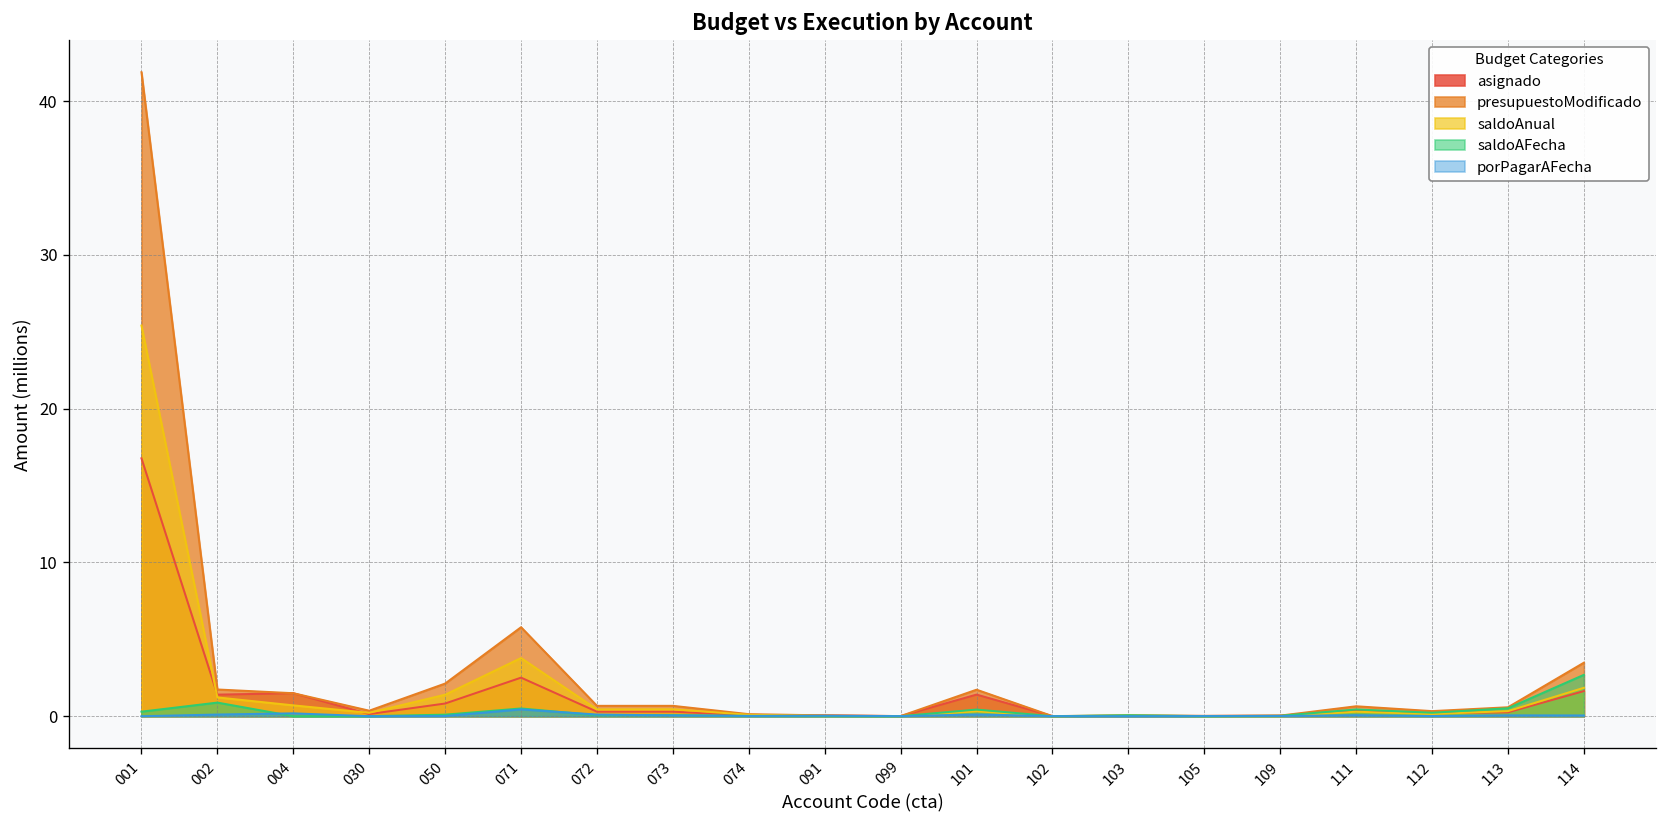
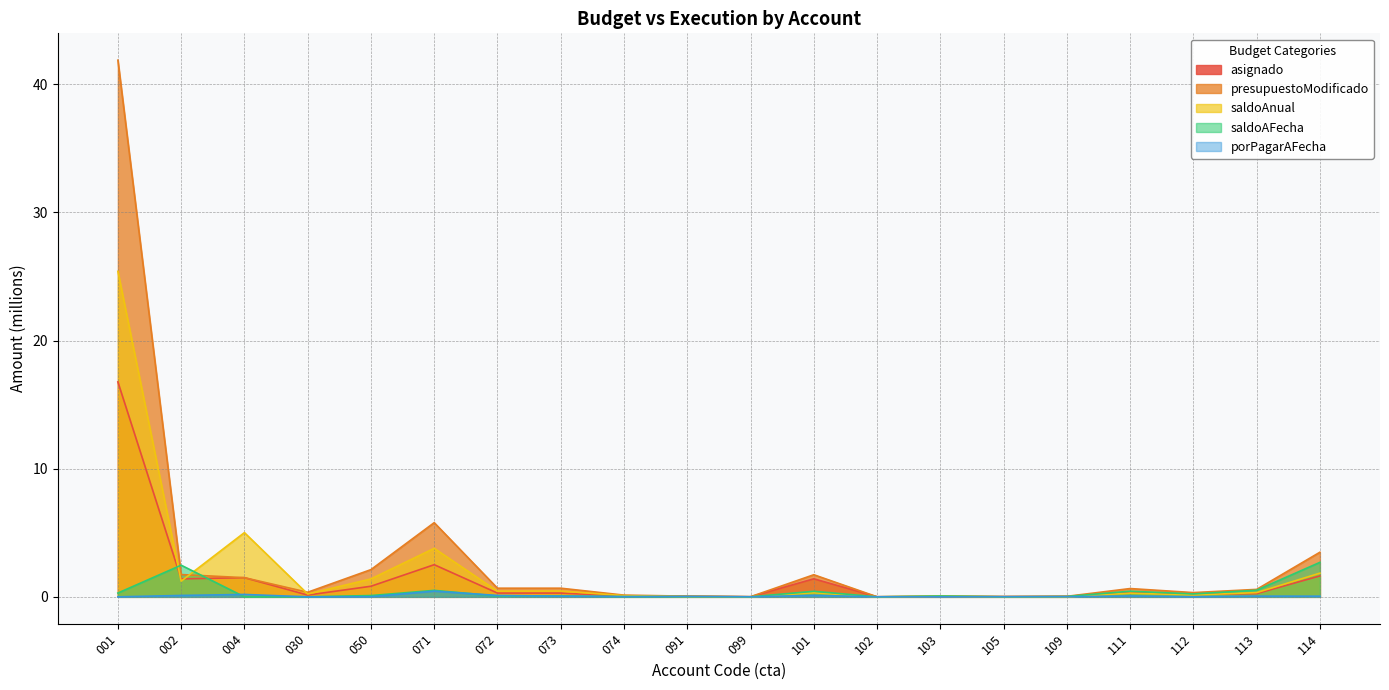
saldoAFecha, 002: 0.9 -> 2.5
saldoAnual, 004: 0.7 -> 5.0
